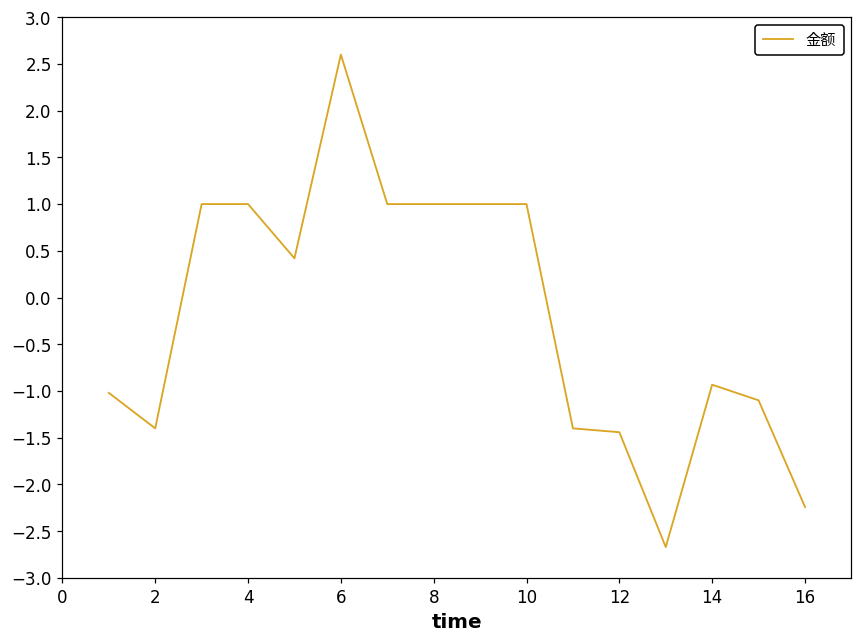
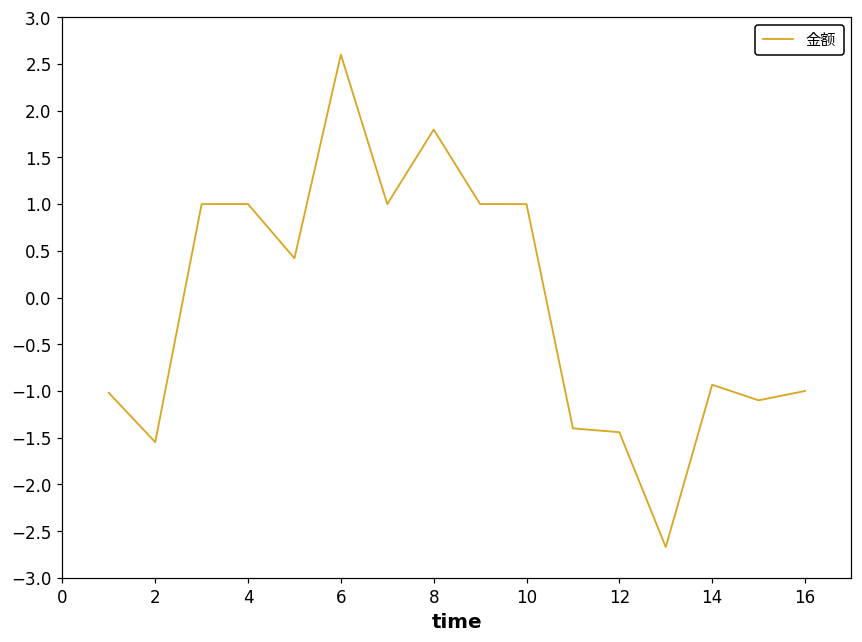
2: -1.4 -> -1.5
8: 1.0 -> 1.8
16: -2.2 -> -1.0
